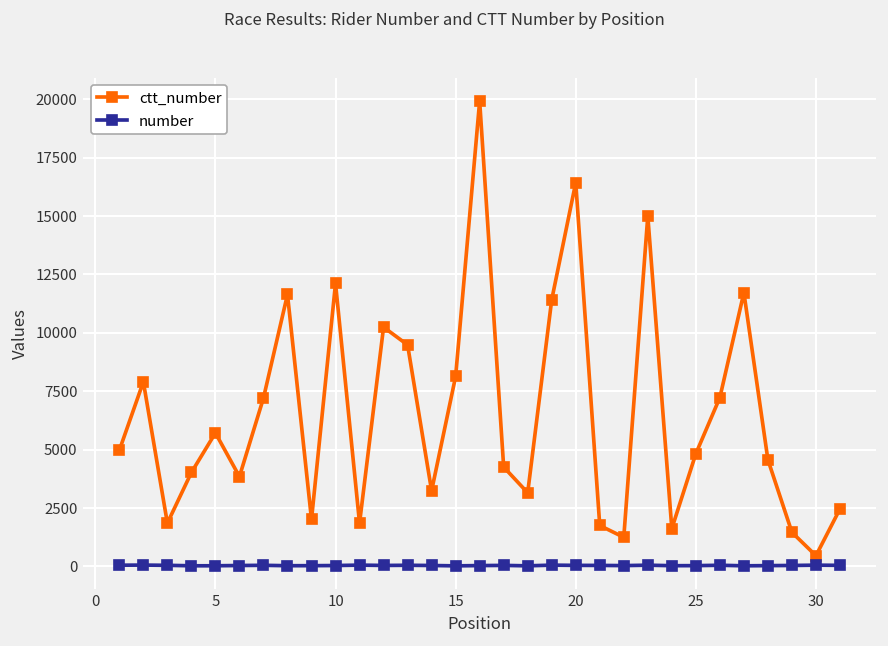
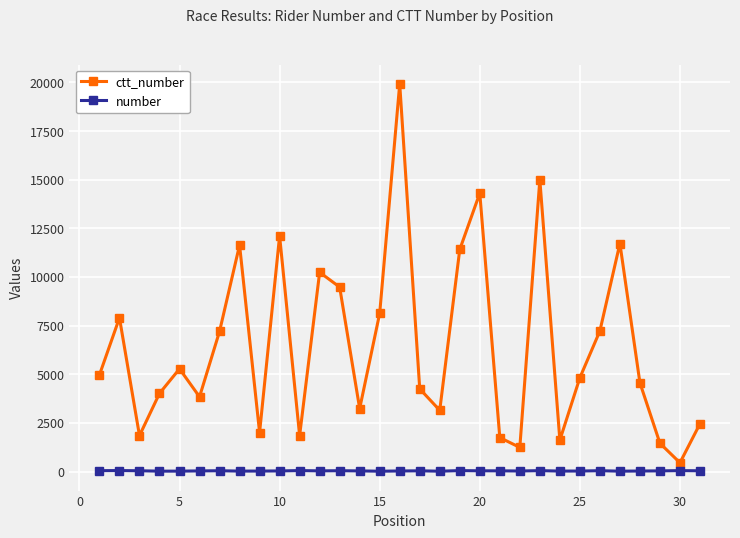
ctt_number, 5: 5700 -> 5300
ctt_number, 20: 16400 -> 14300
